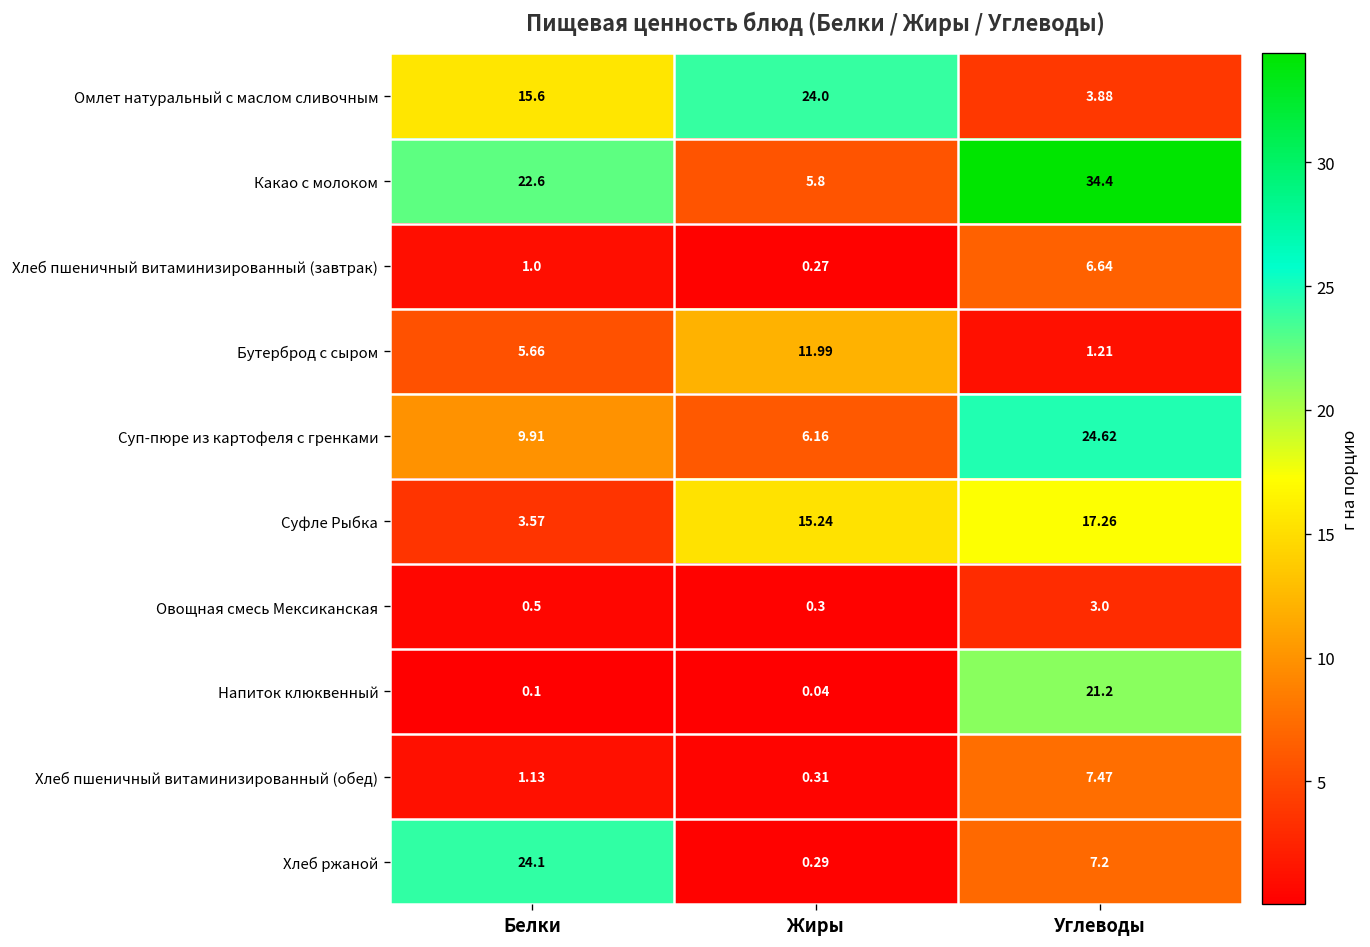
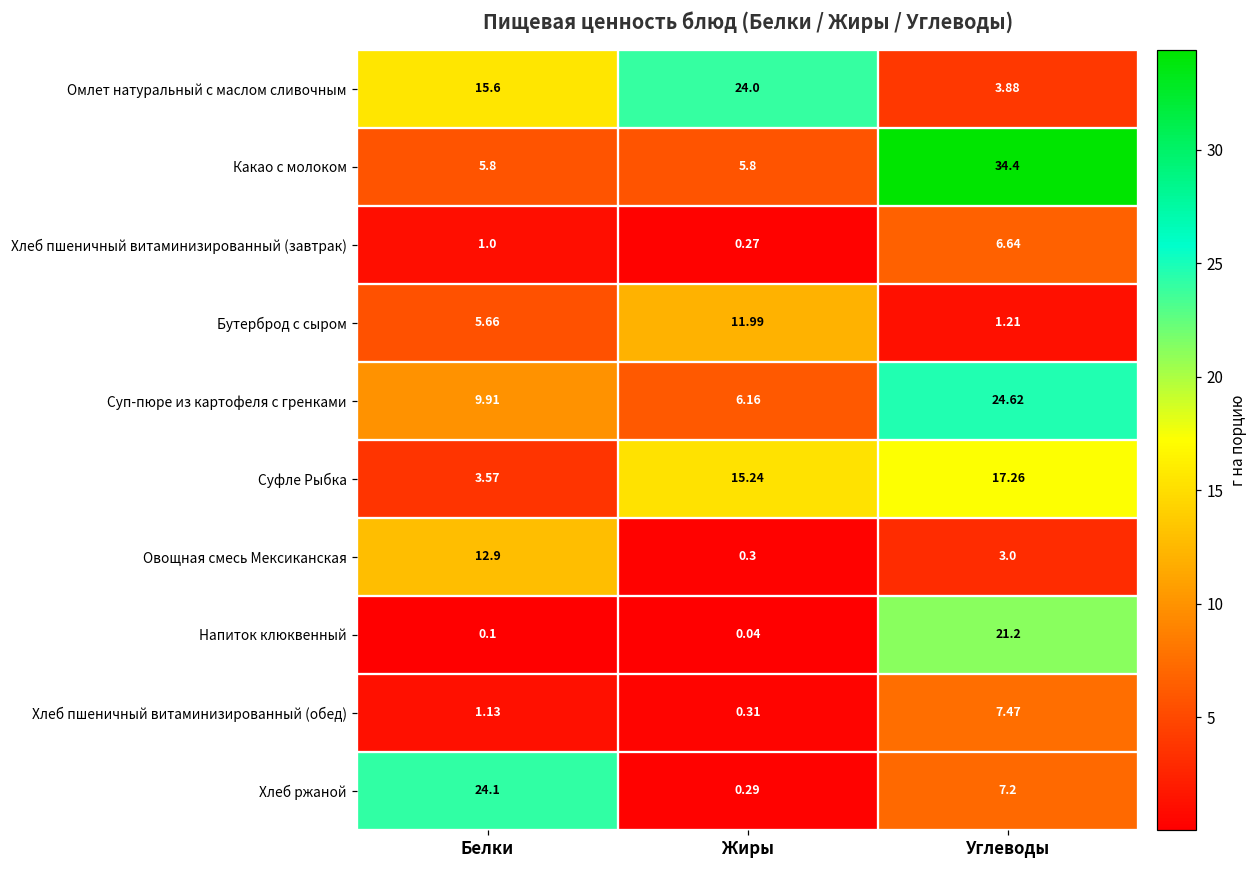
Какао с молоком, Белки: 22.6 -> 5.8
Овощная смесь Мексиканская, Белки: 0.5 -> 12.9
